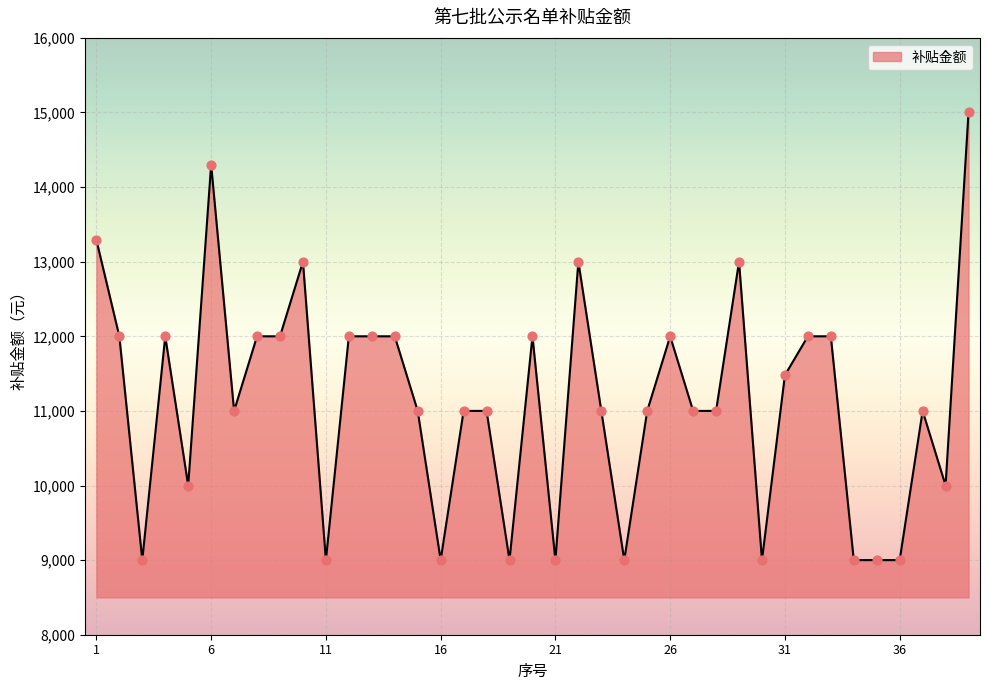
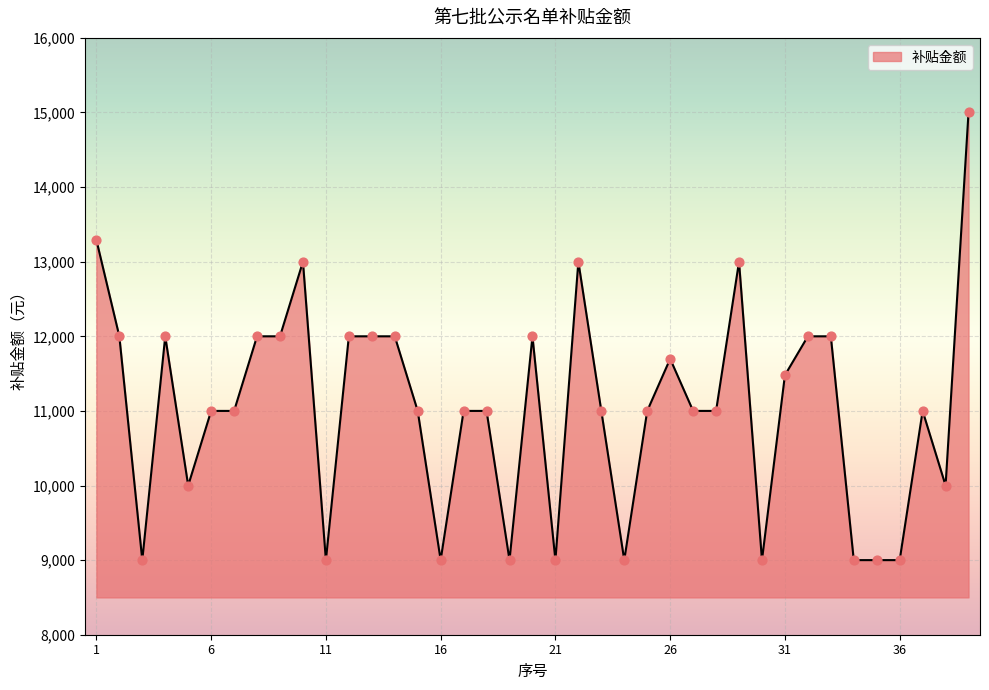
6: 14,300 -> 11,000
26: 12,000 -> 11,700
